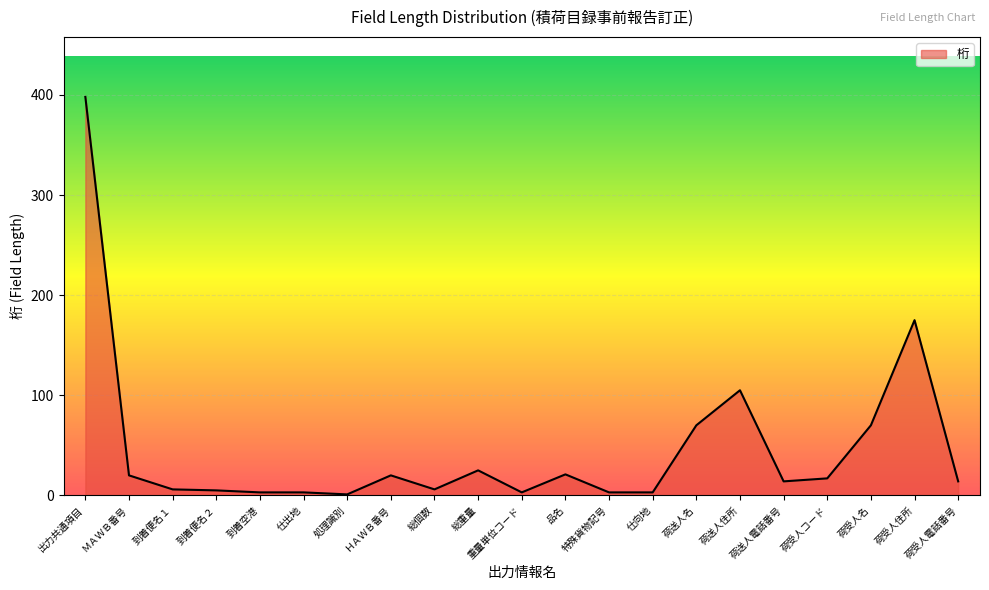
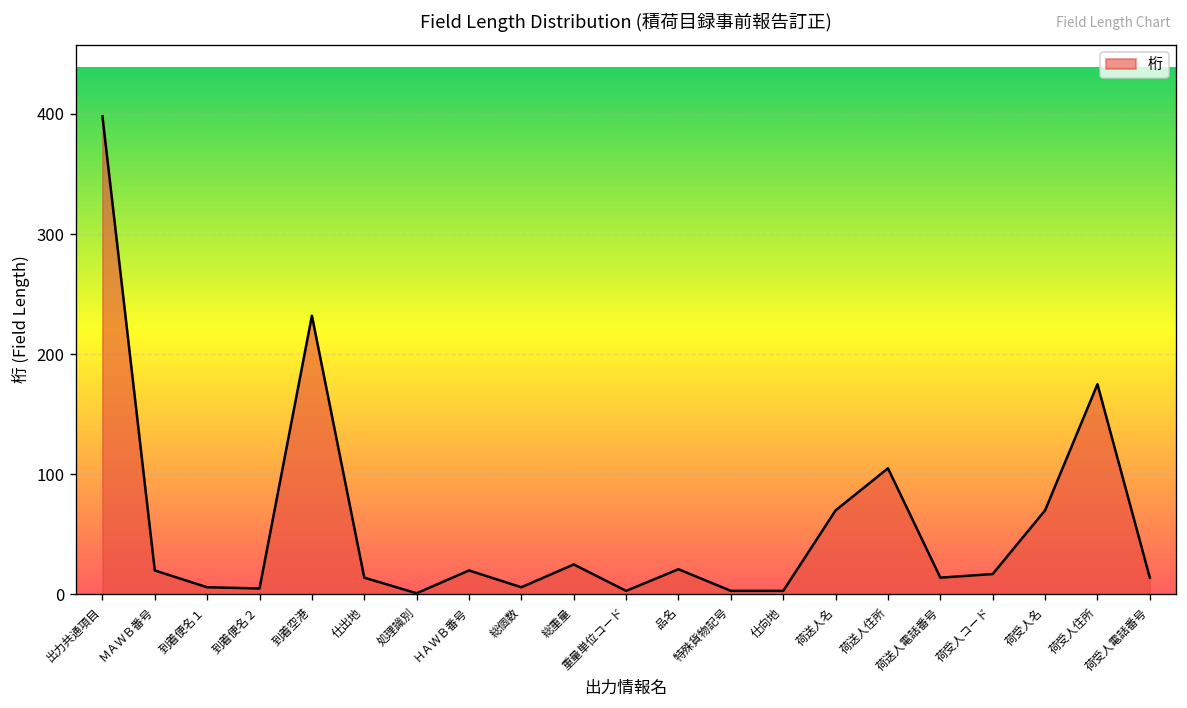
到着空港: 3 -> 232
仕出地: 3 -> 14
